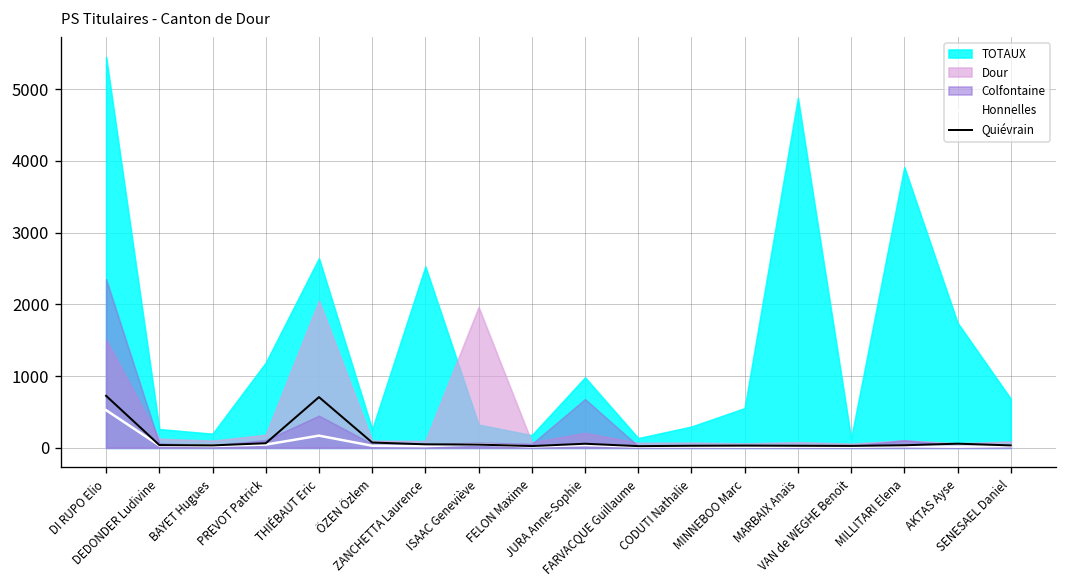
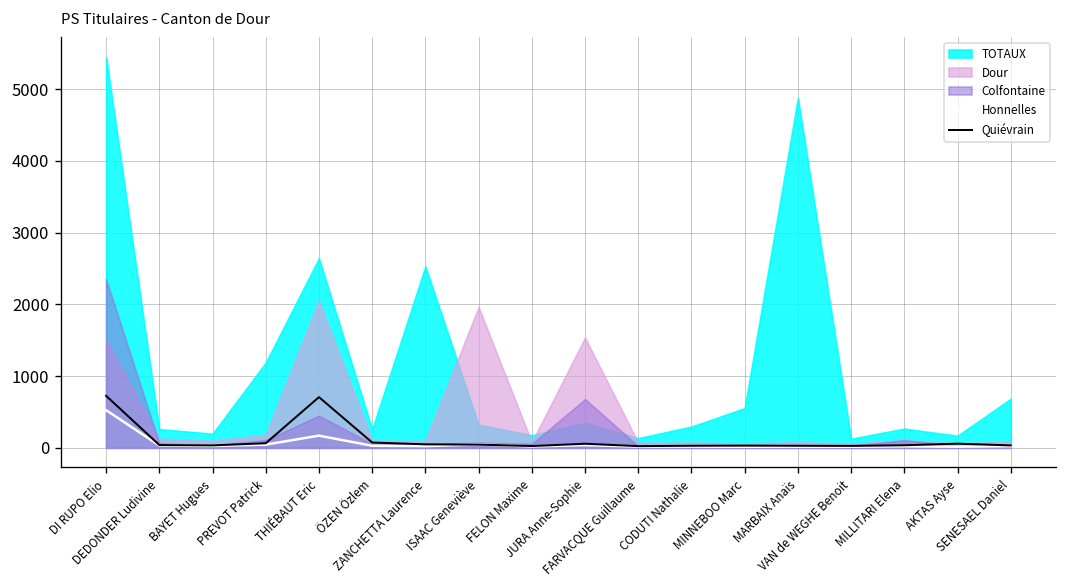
TOTAUX, JURA Anne-Sophie: 1000 -> 300
Dour, JURA Anne-Sophie: 200 -> 1500
TOTAUX, MILLITARI Elena: 3900 -> 300
TOTAUX, AKTAS Ayse: 1700 -> 200
